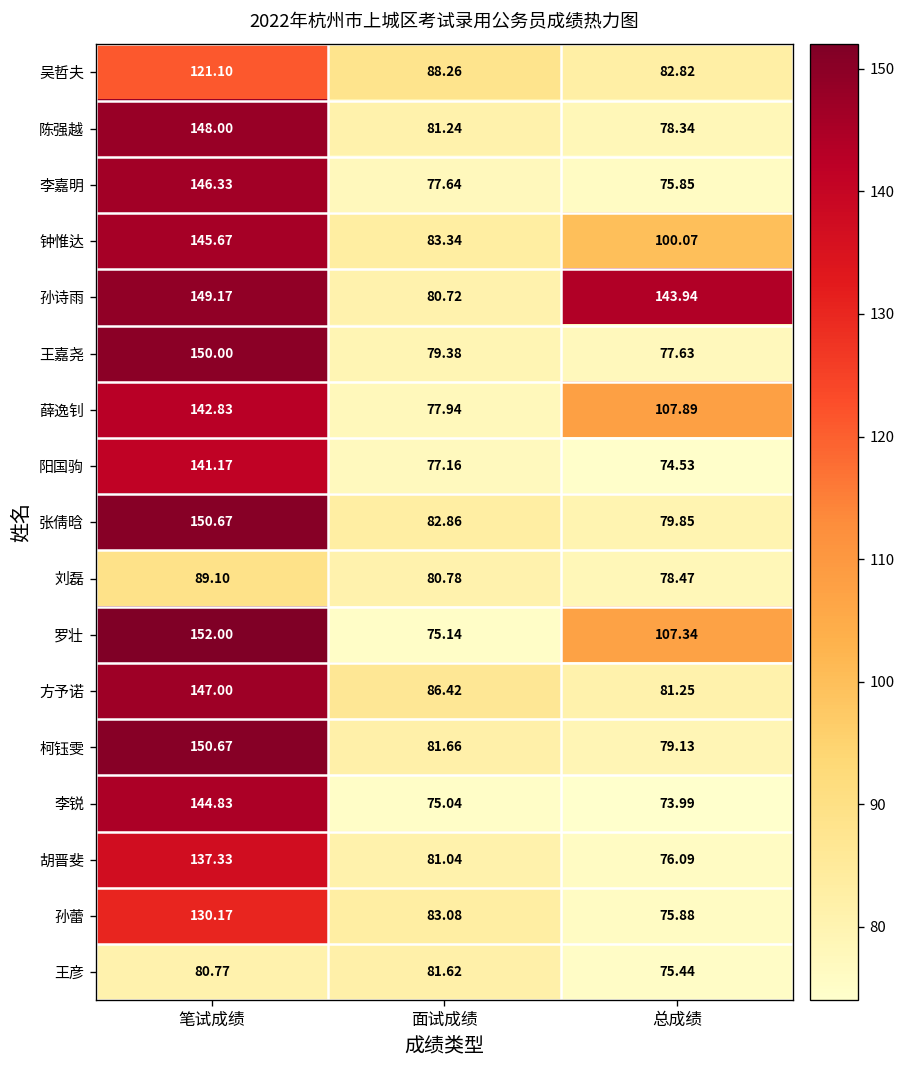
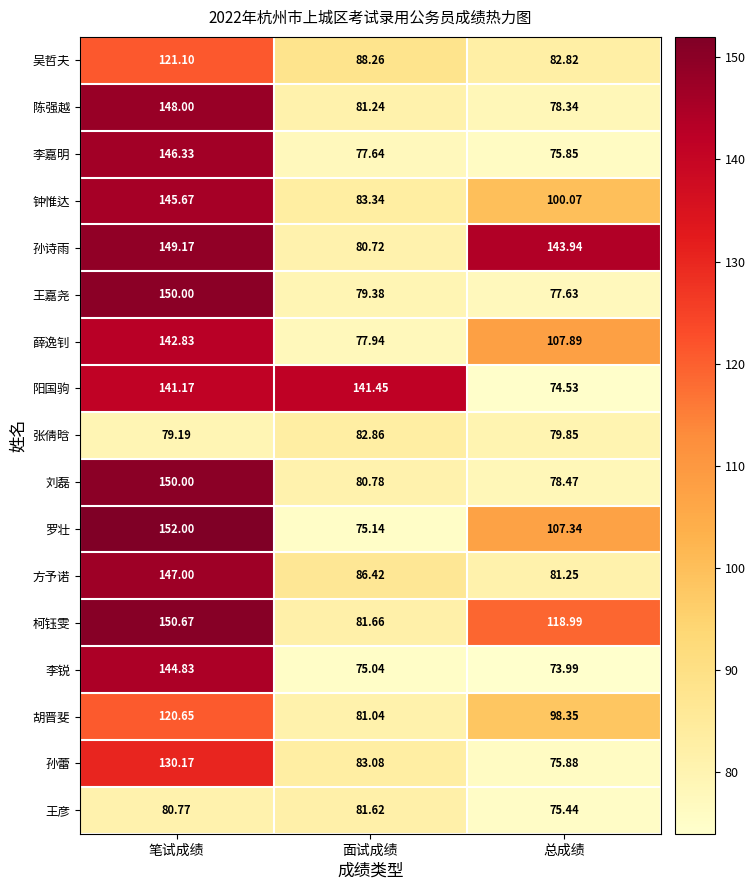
阳国驹, 面试成绩: 77.16 -> 141.45
张倩晗, 笔试成绩: 150.67 -> 79.19
刘磊, 笔试成绩: 89.10 -> 150.00
柯钰雯, 总成绩: 79.13 -> 118.99
胡晋斐, 笔试成绩: 137.33 -> 120.65
胡晋斐, 总成绩: 76.09 -> 98.35
